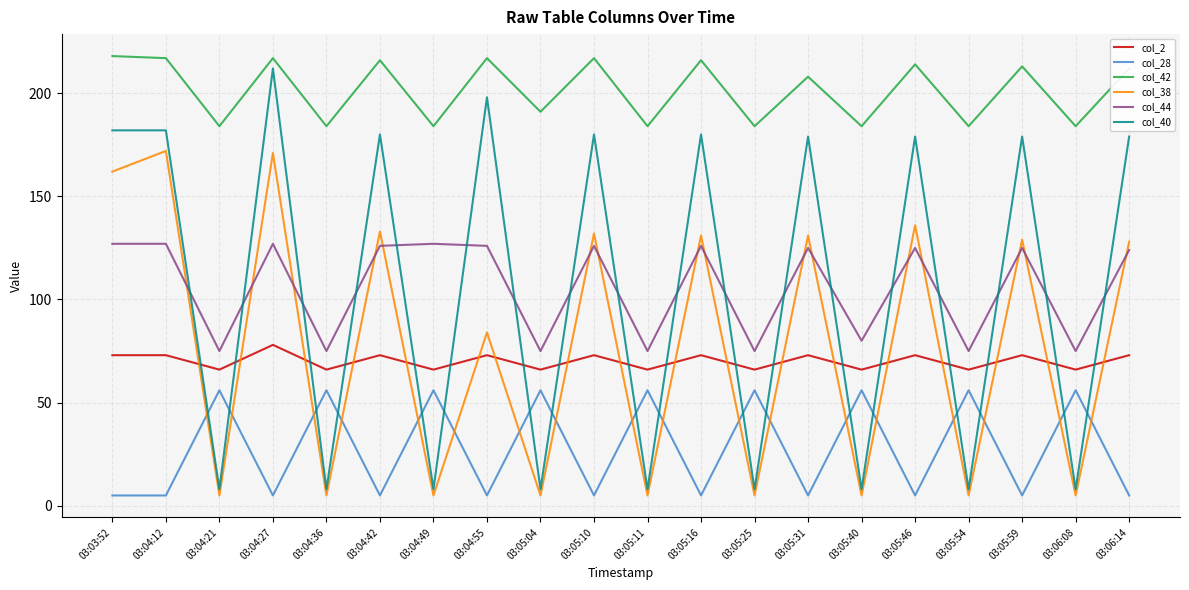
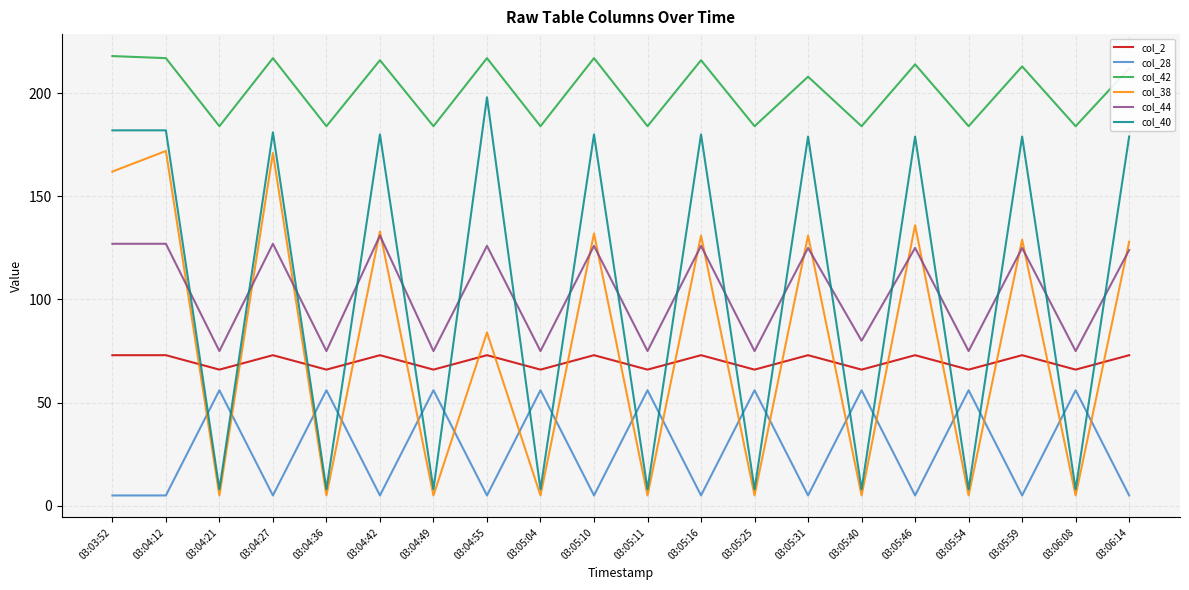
col_2, 03:04:27: 78 -> 73
col_40, 03:04:27: 212 -> 181
col_44, 03:04:42: 126 -> 131
col_44, 03:04:49: 127 -> 75
col_42, 03:05:04: 191 -> 184
